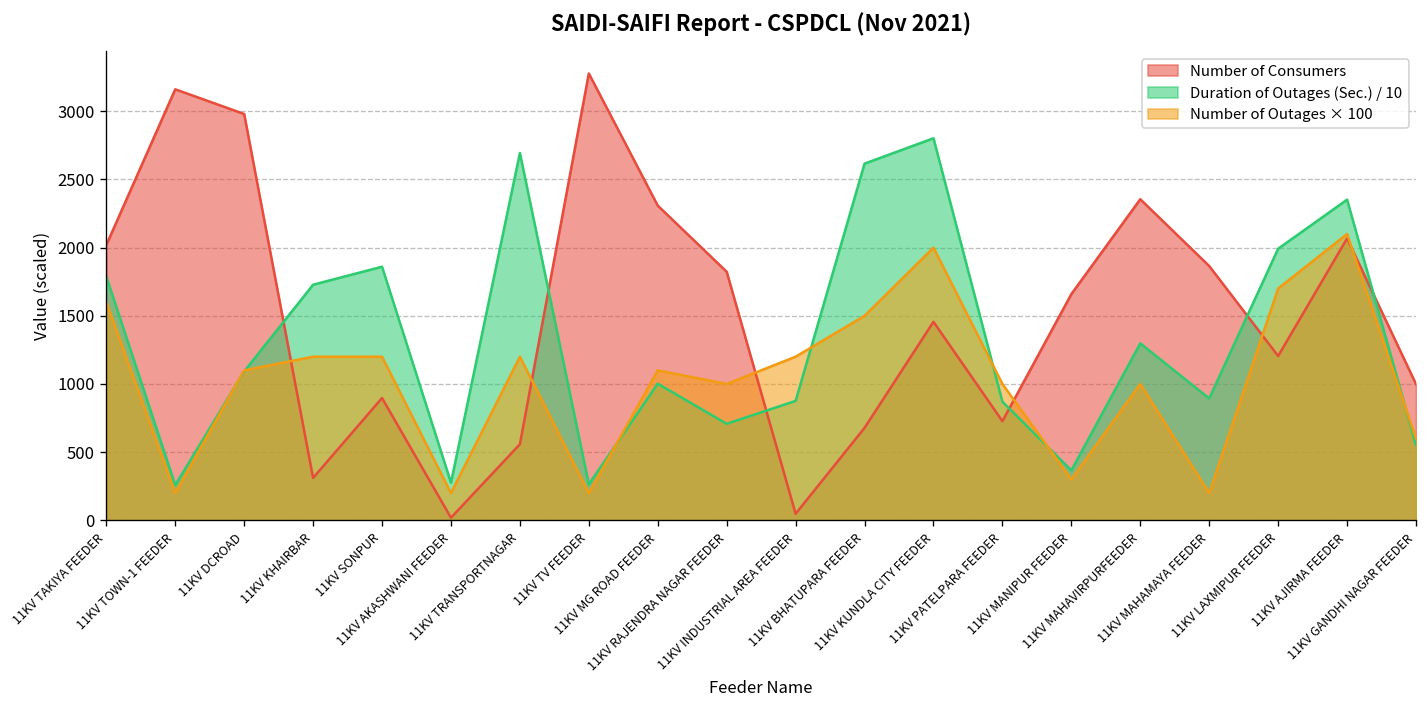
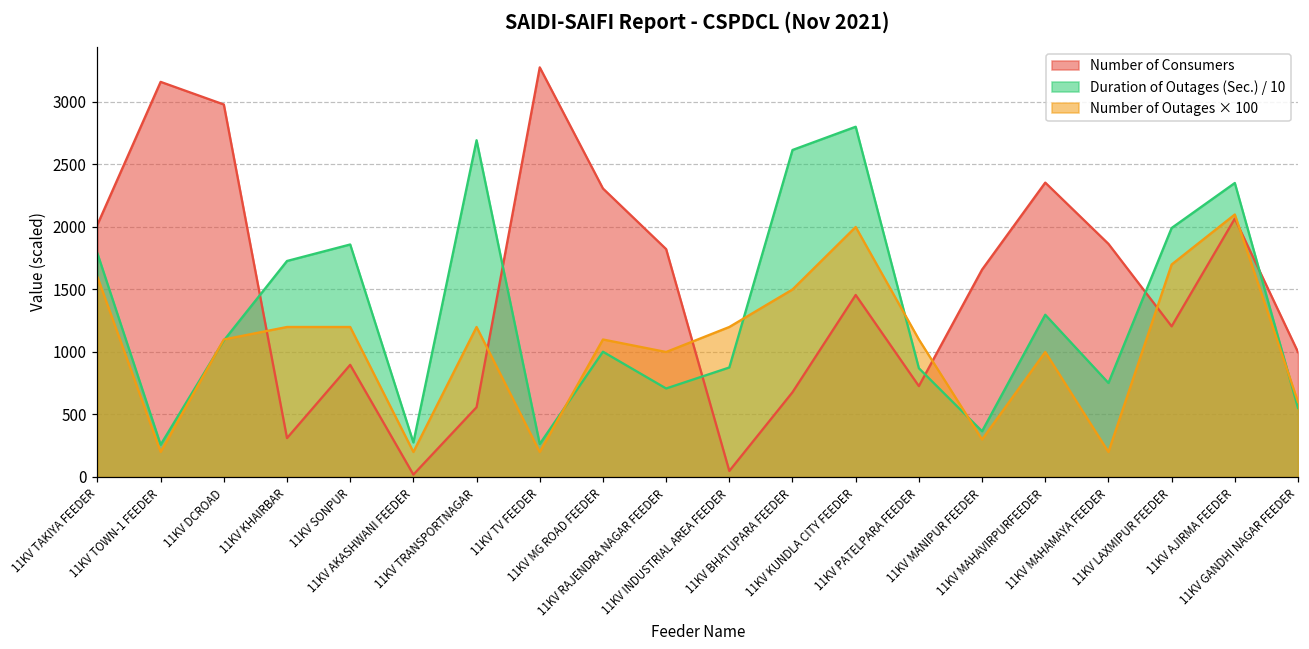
Number of Outages × 100, 11KV PATELPARA FEEDER: 1000 -> 1100
Duration of Outages (Sec.) / 10, 11KV MAHAMAYA FEEDER: 890 -> 750
